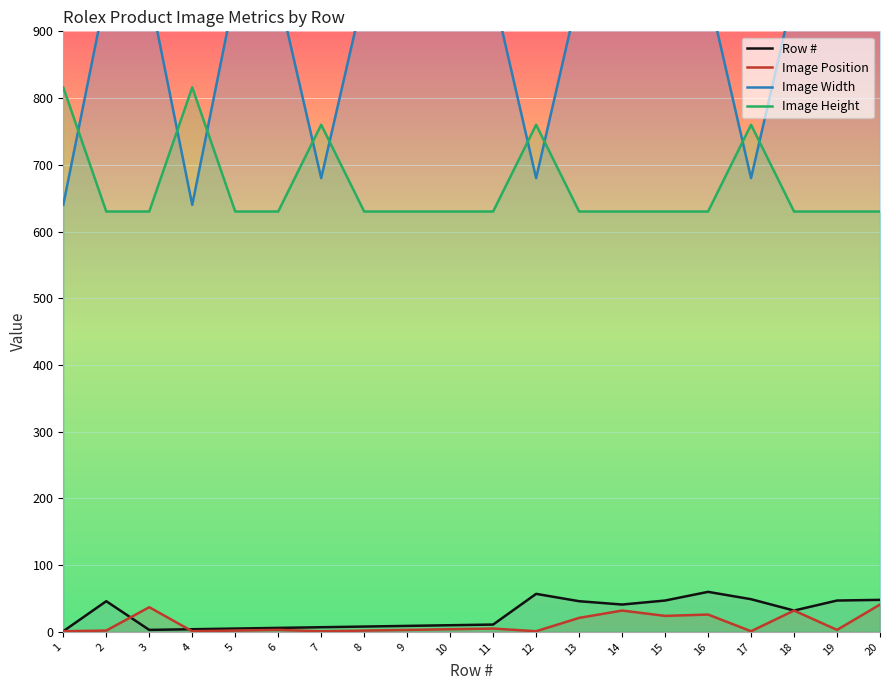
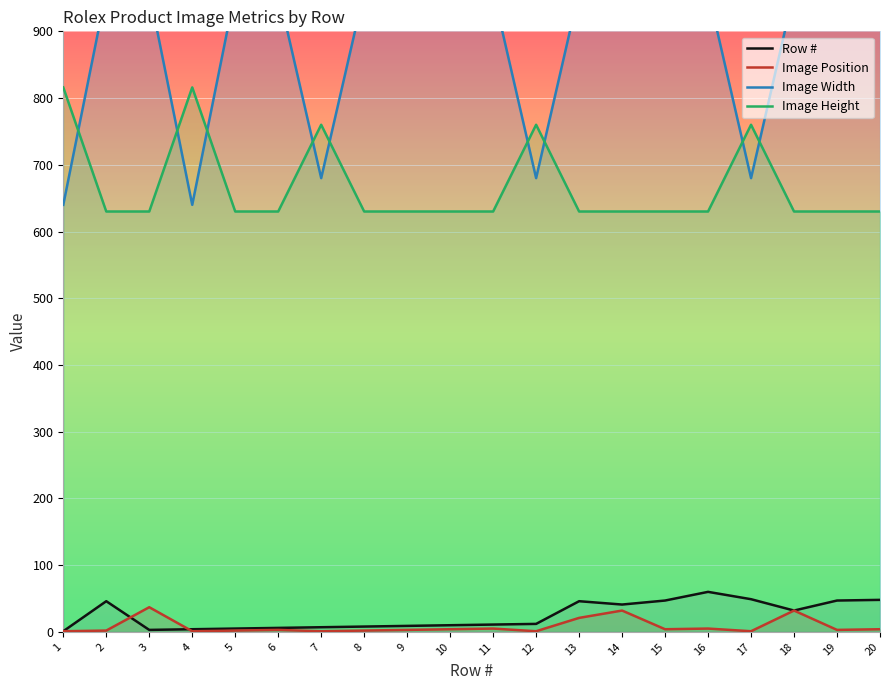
Row #, 12: 60 -> 10
Image Position, 15: 20 -> 0
Image Position, 16: 30 -> 10
Image Position, 20: 40 -> 0
